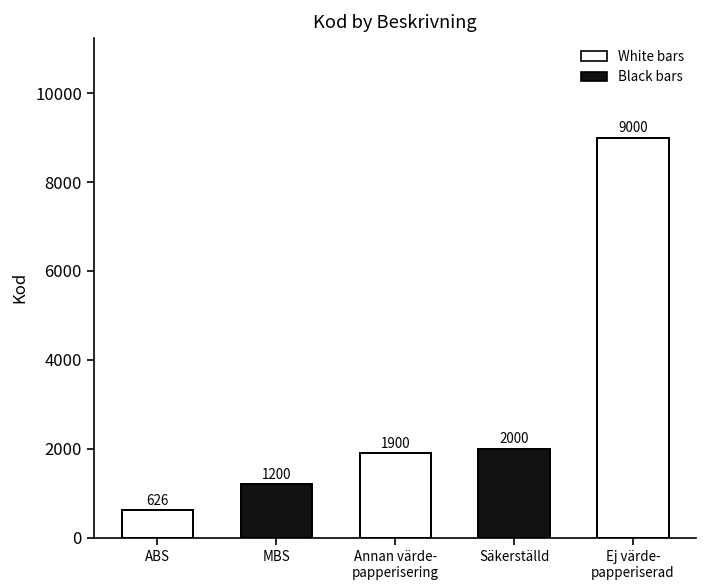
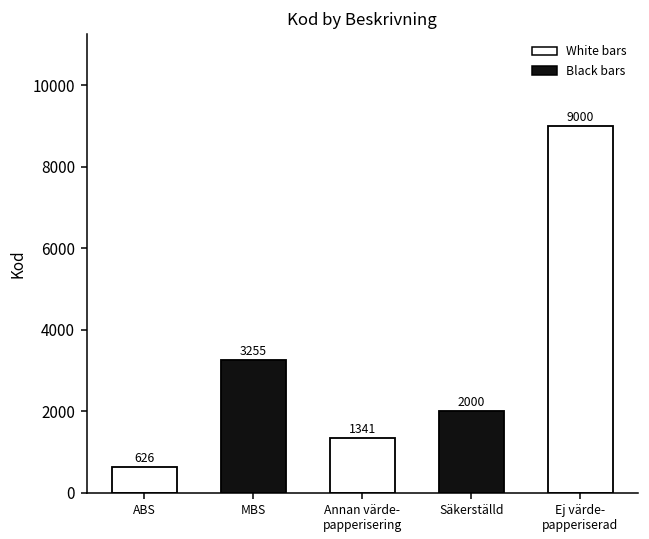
MBS: 1200 -> 3255
Annan värde- papperisering: 1900 -> 1341
